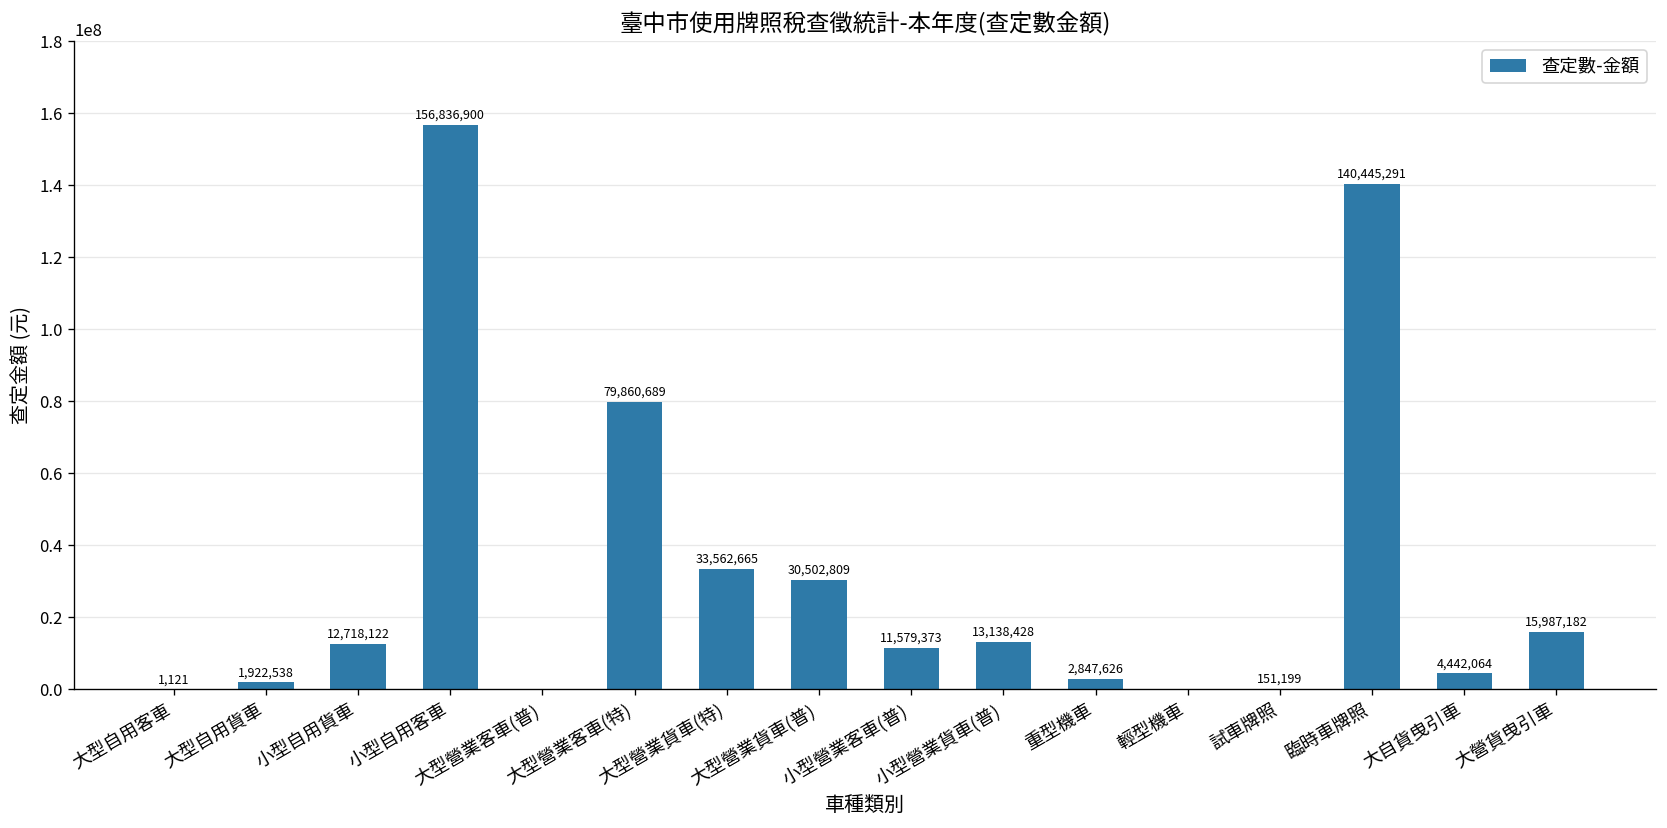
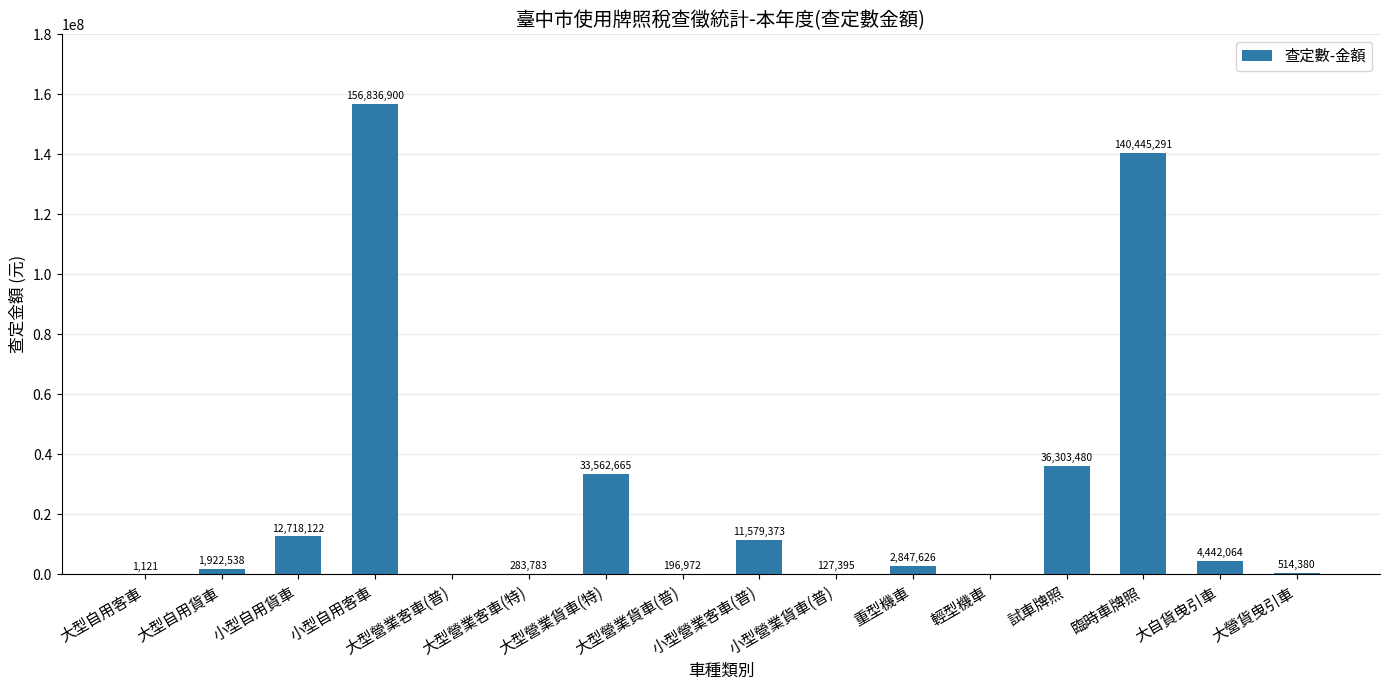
大型營業客車(特): 79,860,689 -> 283,783
大型營業貨車(普): 30,502,809 -> 196,972
小型營業貨車(普): 13,138,428 -> 127,395
試車牌照: 151,199 -> 36,303,480
大營貨曳引車: 15,987,182 -> 514,380
